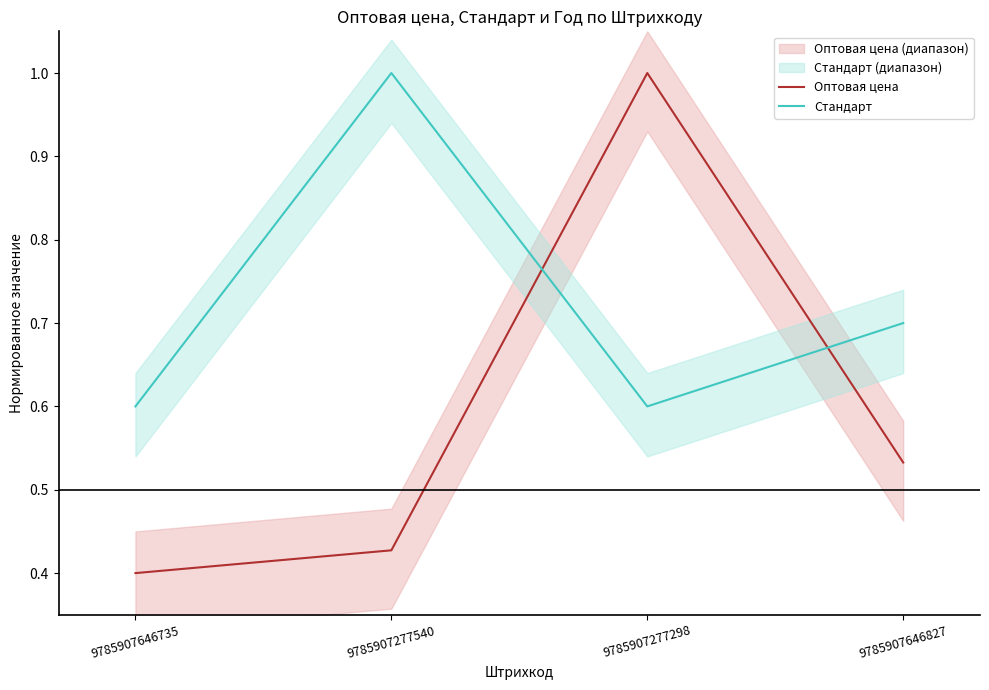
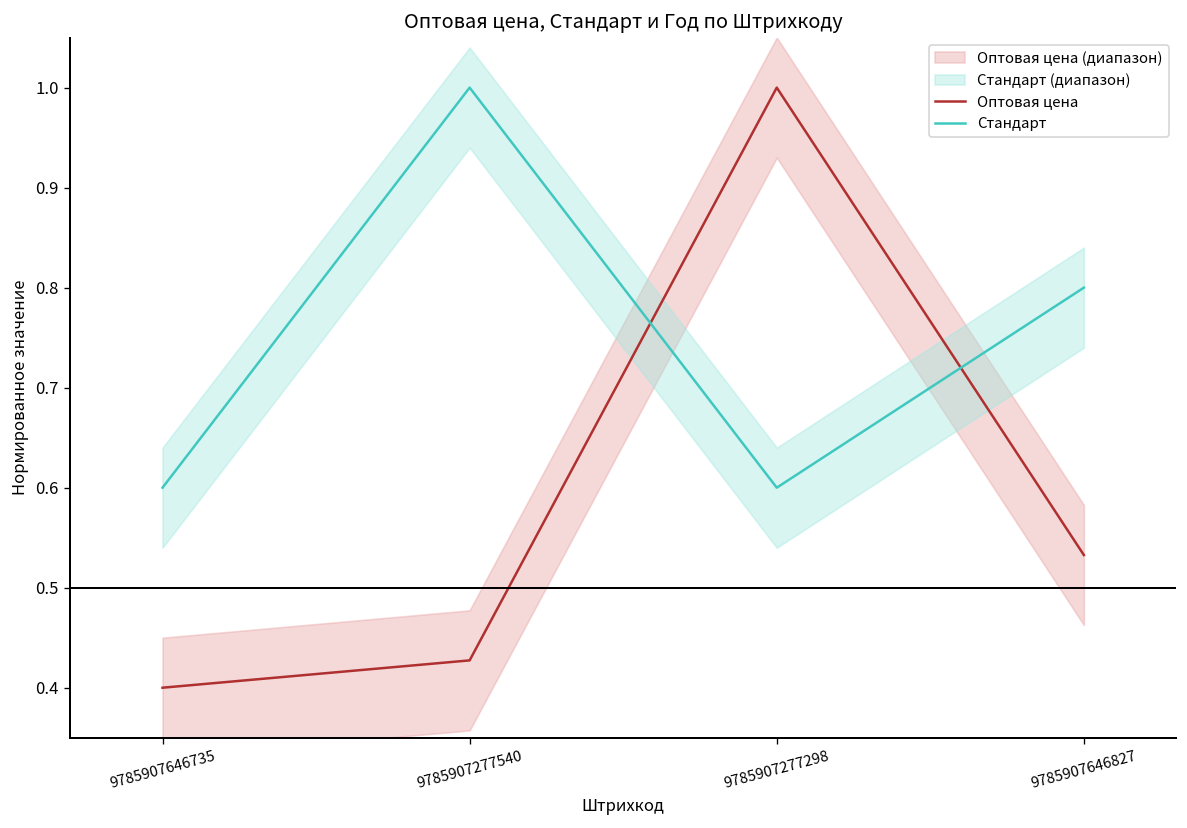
Стандарт, 9785907646827: 0.70 -> 0.80
